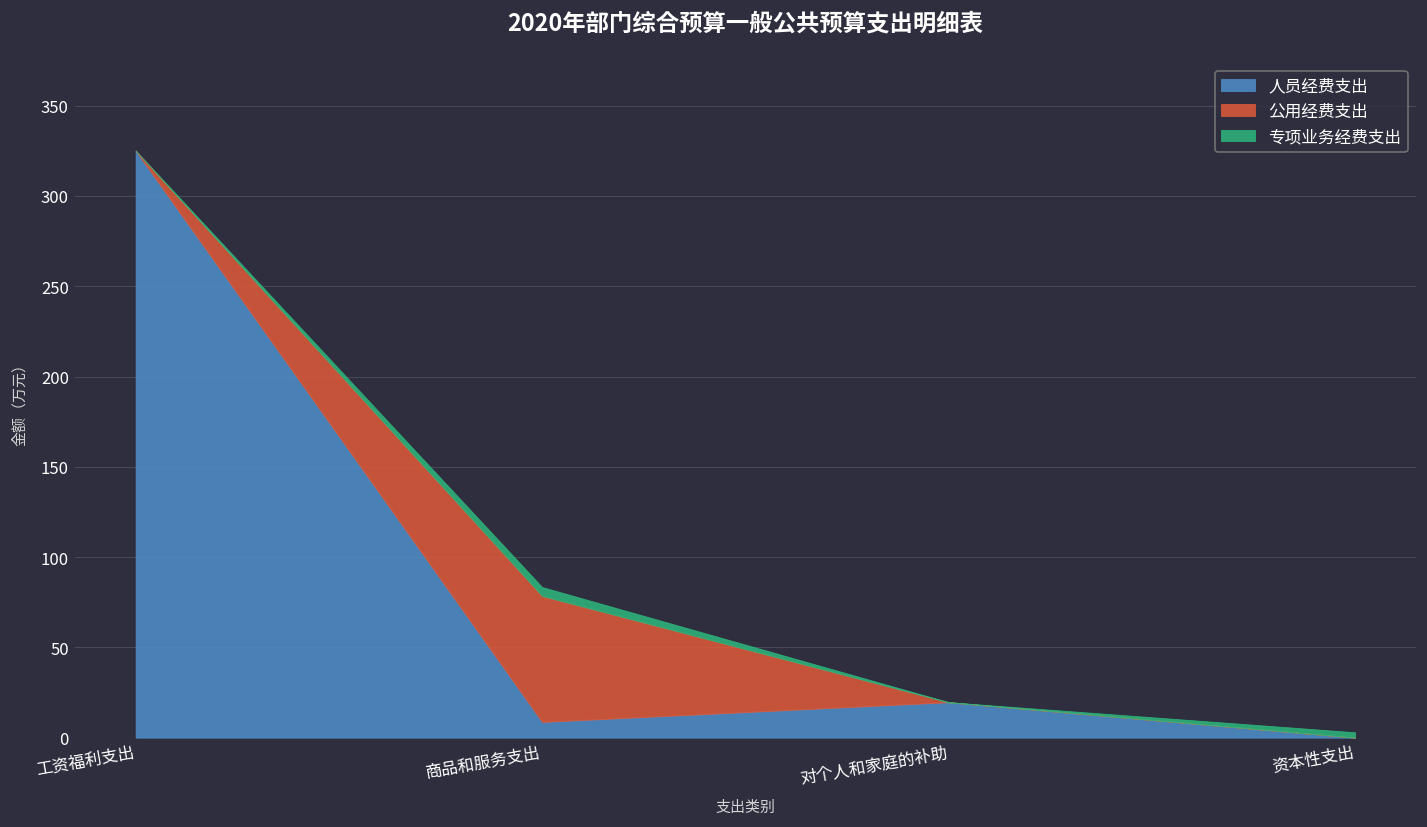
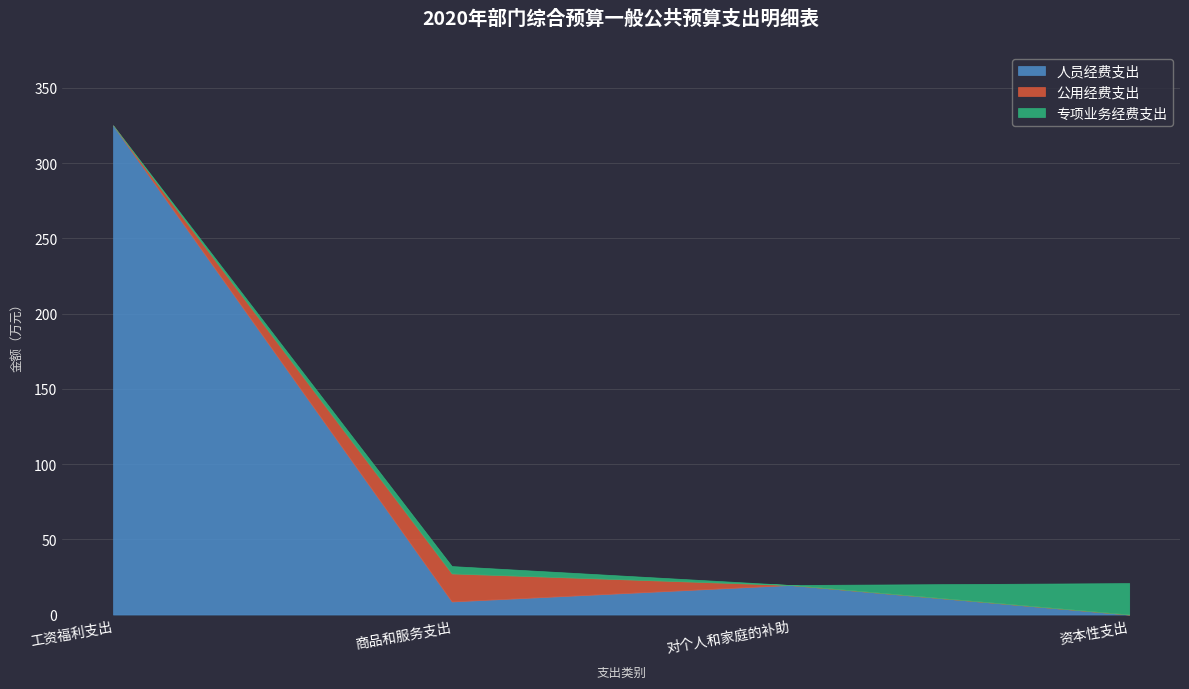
公用经费支出, 商品和服务支出: 70 -> 19
专项业务经费支出, 资本性支出: 3 -> 21
